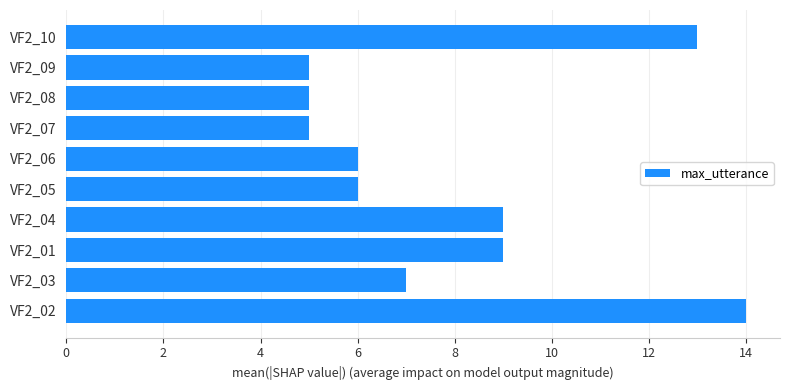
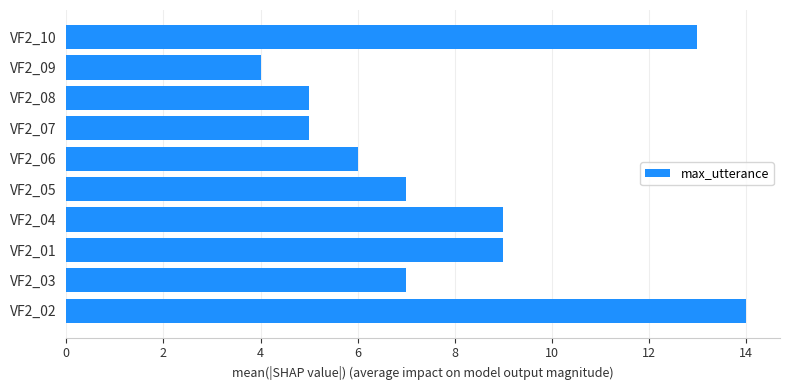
VF2_09: 5 -> 4
VF2_05: 6 -> 7
